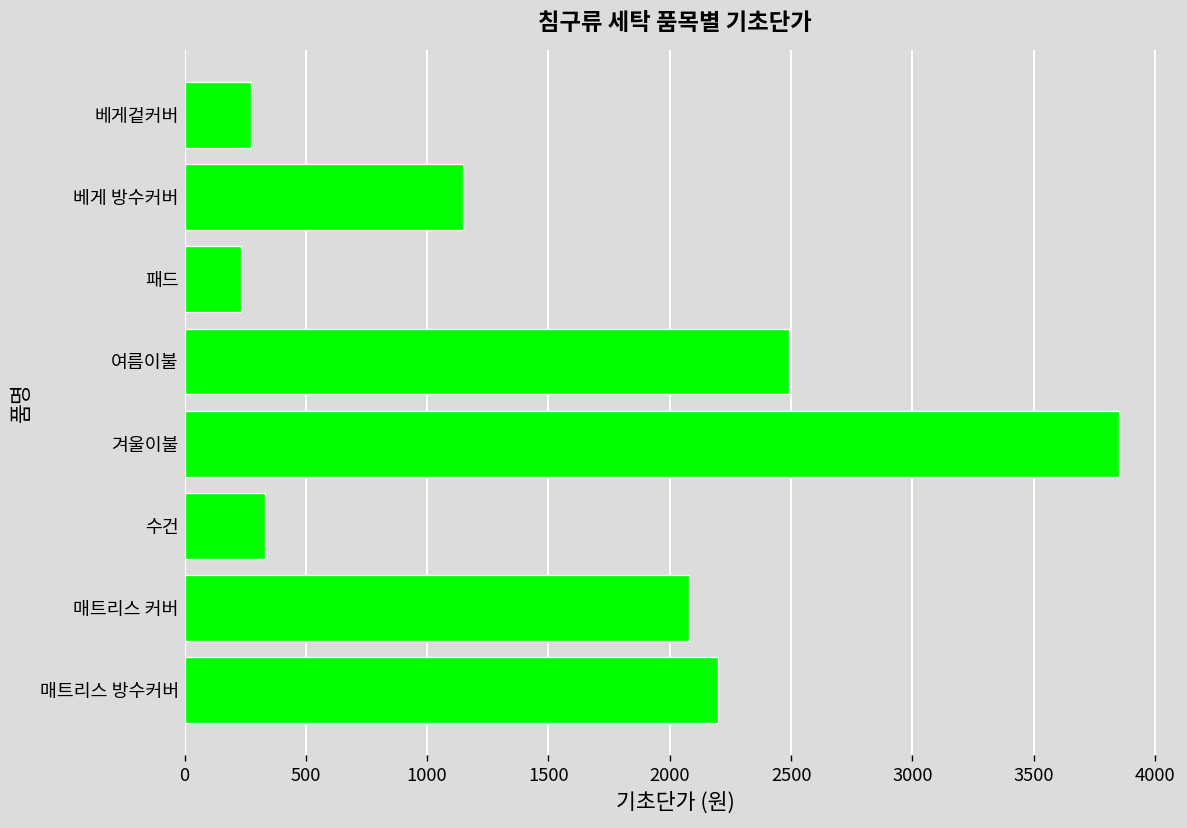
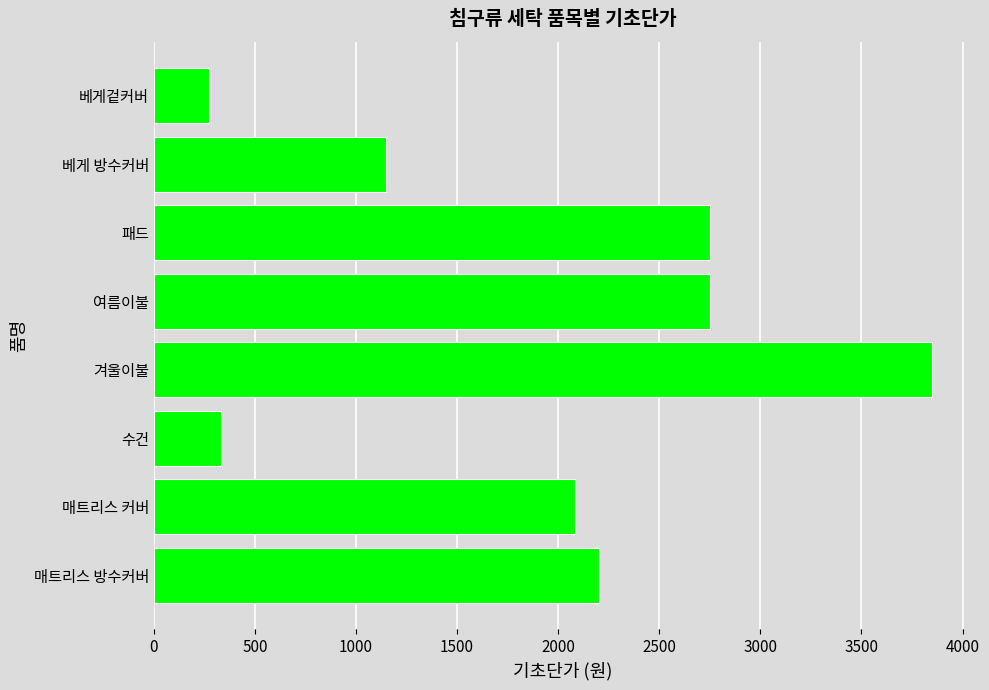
패드: 230 -> 2750
여름이불: 2490 -> 2750
